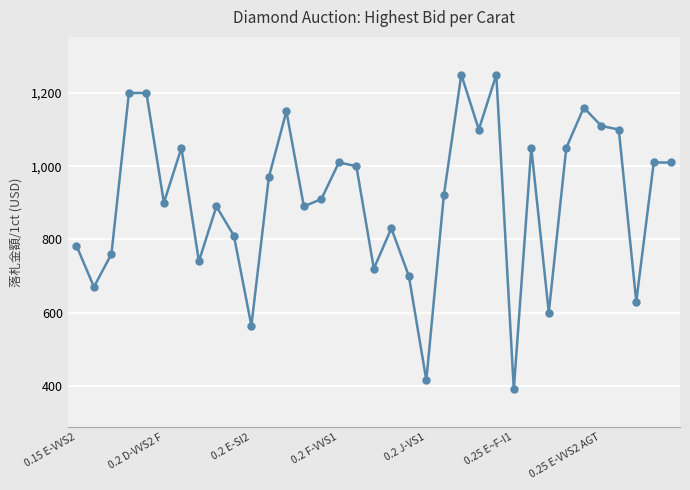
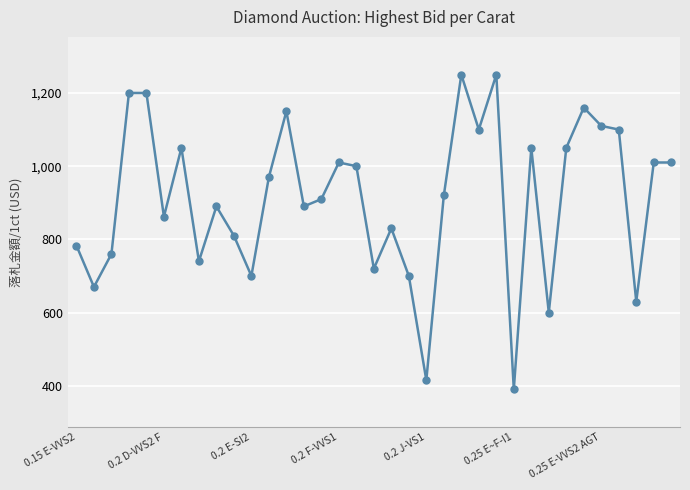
0.2 D-VVS2 F: 900 -> 860
0.2 E-SI2: 560 -> 700
